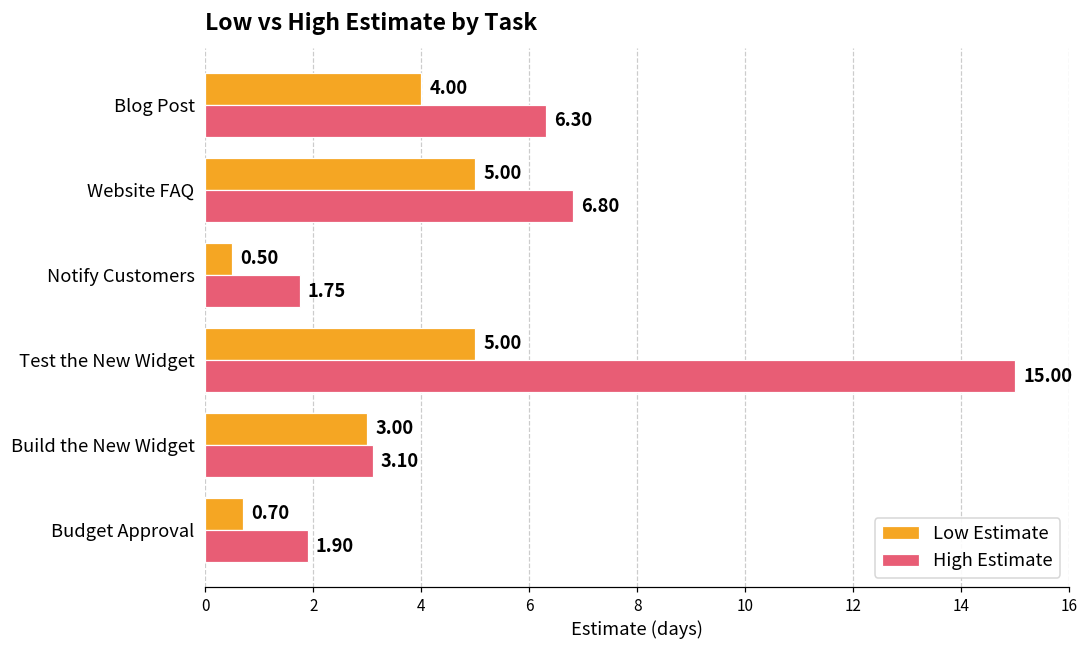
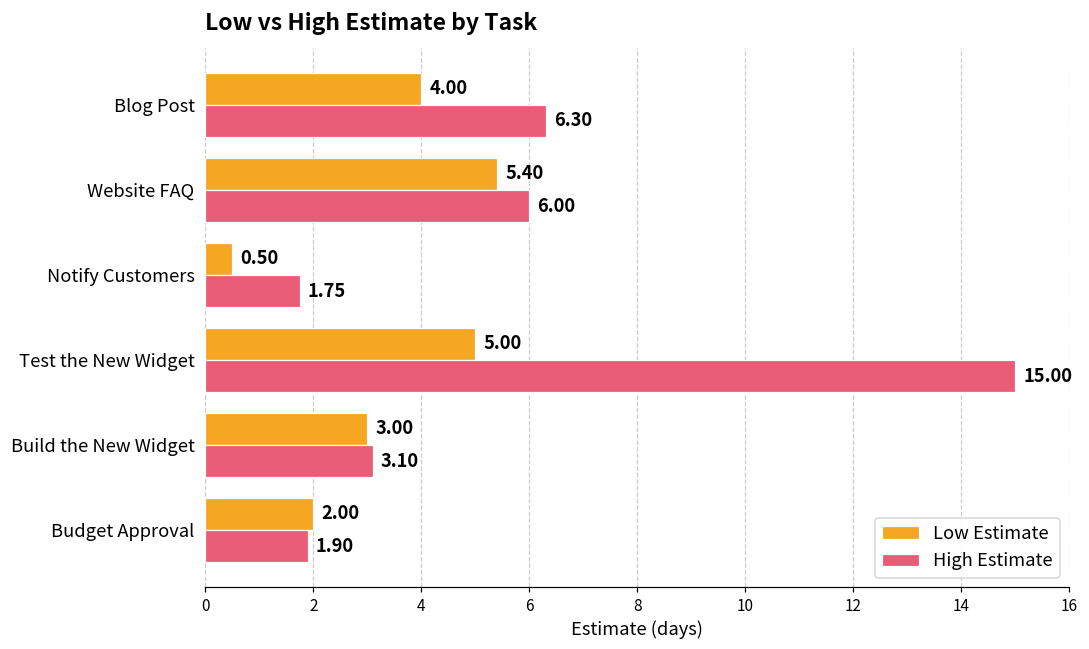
Low Estimate, Website FAQ: 5.00 -> 5.40
High Estimate, Website FAQ: 6.80 -> 6.00
Low Estimate, Budget Approval: 0.70 -> 2.00
